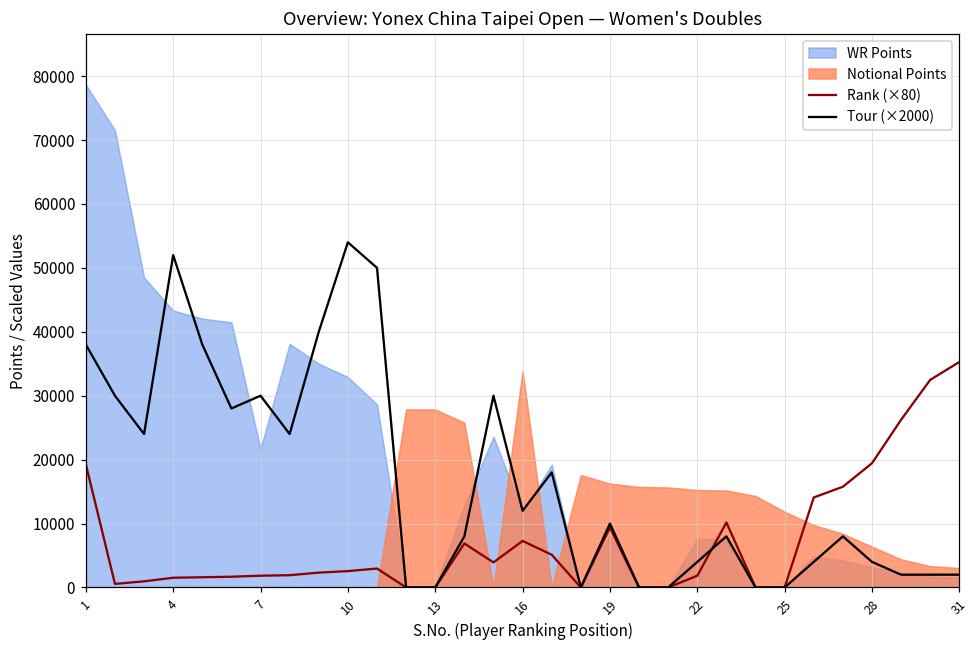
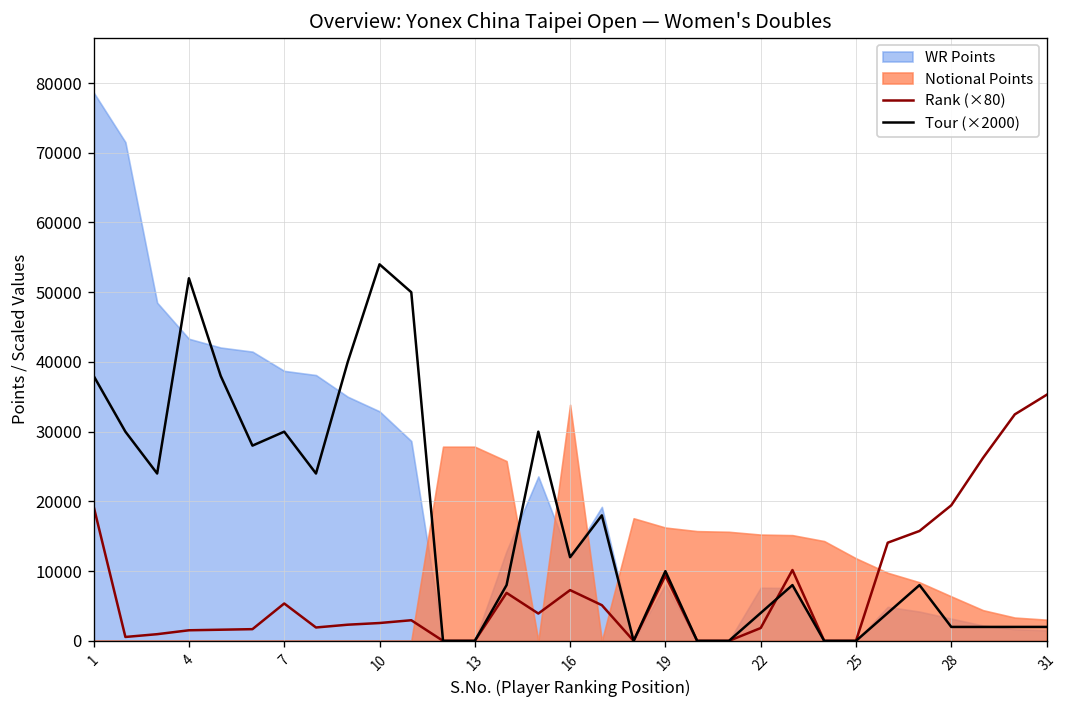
Rank (×80), 7: 2000 -> 5000
WR Points, 7: 22000 -> 39000
Tour (×2000), 28: 4000 -> 2000
